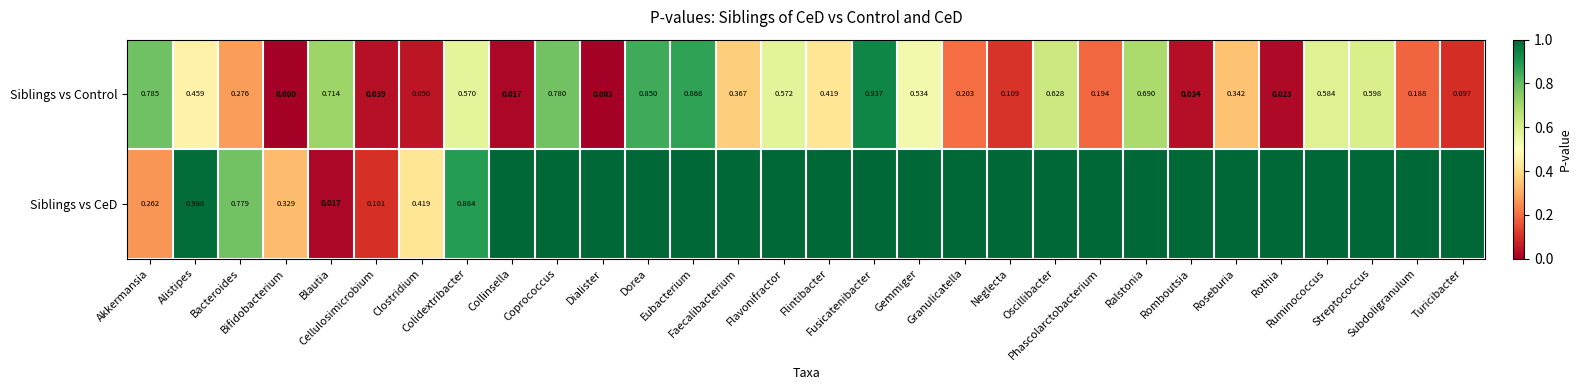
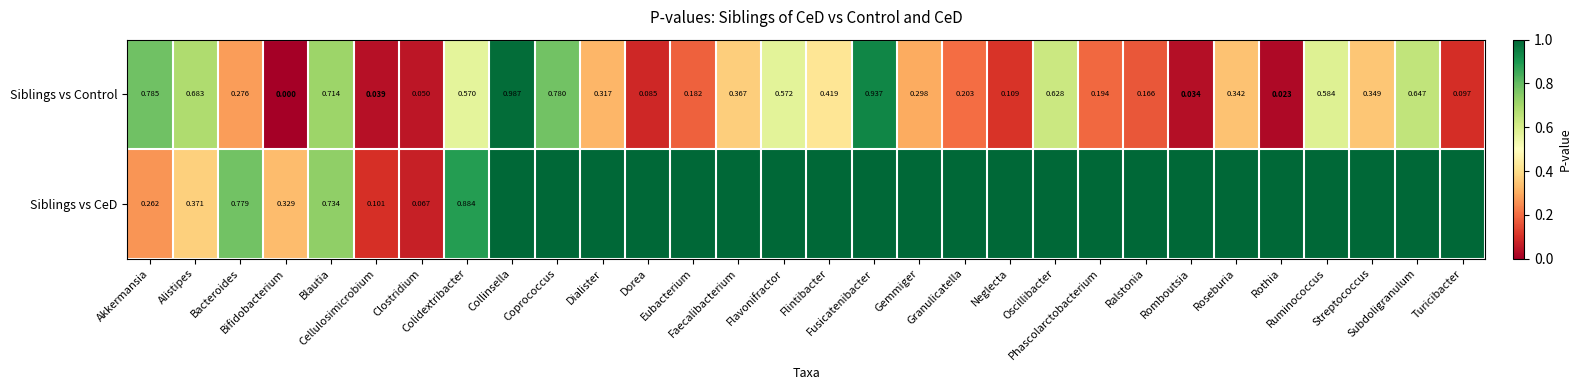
Siblings vs Control, Alistipes: 0.459 -> 0.683
Siblings vs Control, Collinsella: 0.017 -> 0.987
Siblings vs Control, Dialister: 0.003 -> 0.317
Siblings vs Control, Dorea: 0.850 -> 0.085
Siblings vs Control, Eubacterium: 0.868 -> 0.182
Siblings vs Control, Gemmiger: 0.534 -> 0.298
Siblings vs Control, Ralstonia: 0.690 -> 0.166
Siblings vs Control, Streptococcus: 0.598 -> 0.349
Siblings vs Control, Subdoligranulum: 0.188 -> 0.647
Siblings vs CeD, Alistipes: 0.988 -> 0.371
Siblings vs CeD, Blautia: 0.017 -> 0.734
Siblings vs CeD, Clostridium: 0.419 -> 0.067
